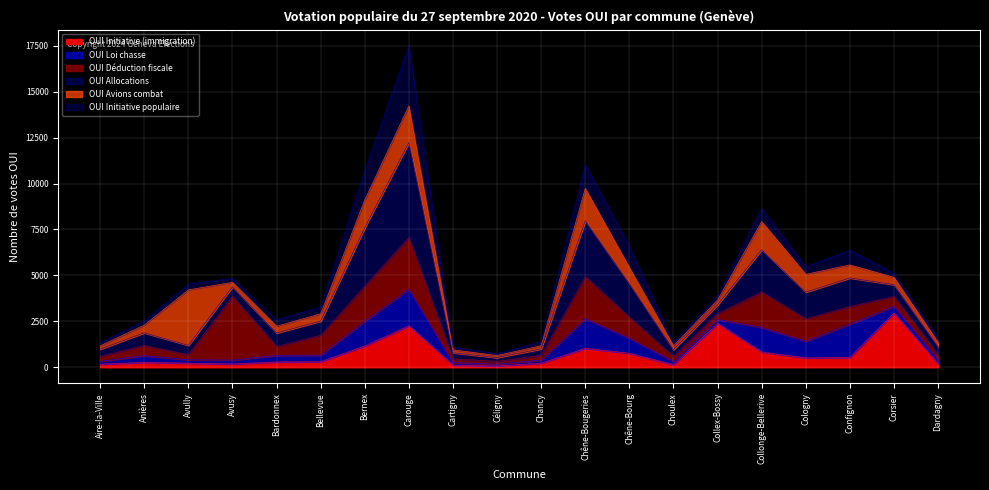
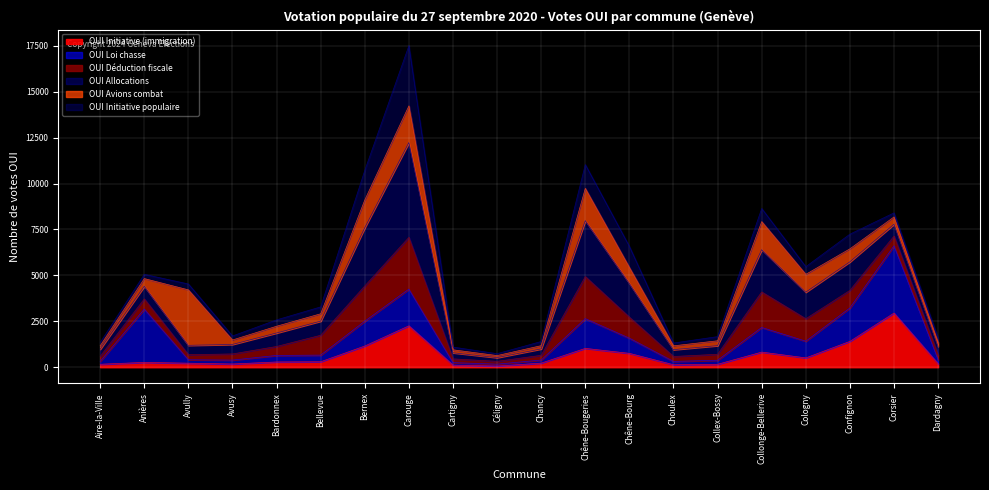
OUI Loi chasse, Anières: 400 -> 2900
OUI Déduction fiscale, Avusy: 3500 -> 300
OUI Initiative (immigration), Collex-Bossy: 2400 -> 200
OUI Initiative (immigration), Confignon: 500 -> 1400
OUI Loi chasse, Corsier: 400 -> 3700
